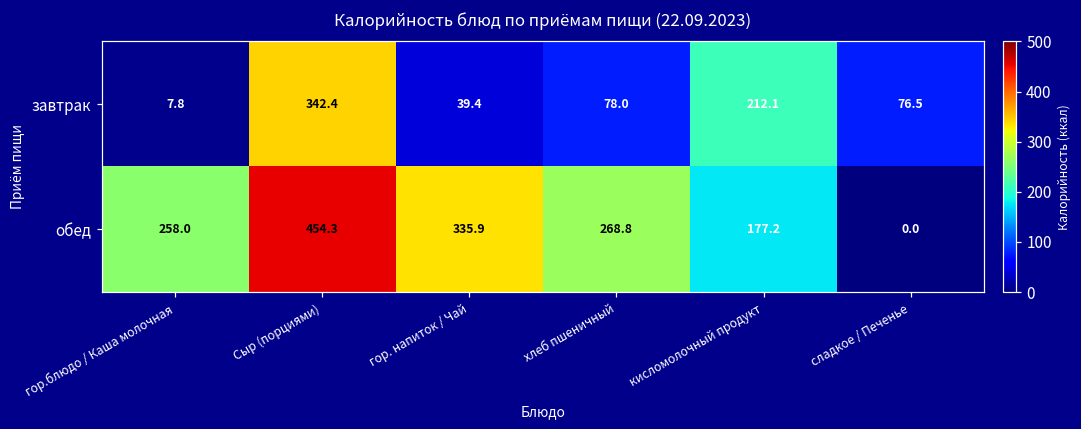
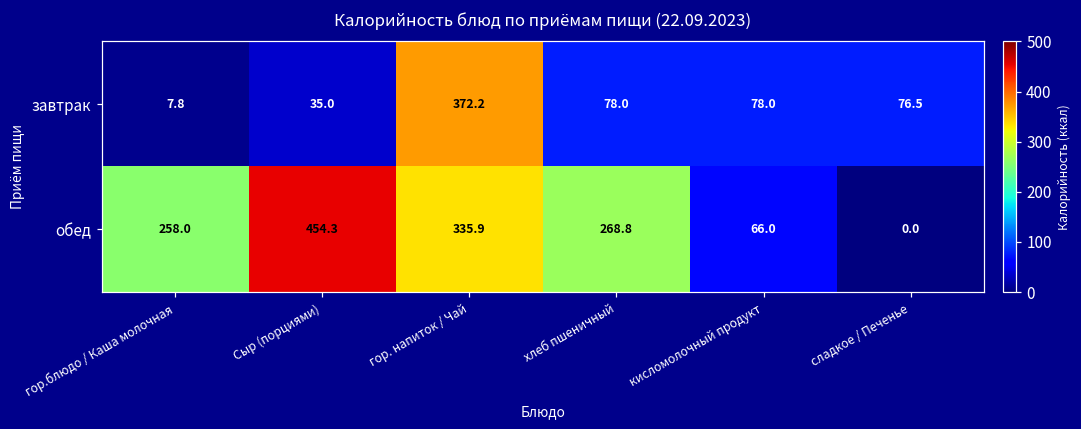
завтрак, Сыр (порциями): 342.4 -> 35.0
завтрак, гор. напиток / Чай: 39.4 -> 372.2
завтрак, кисломолочный продукт: 212.1 -> 78.0
обед, кисломолочный продукт: 177.2 -> 66.0
